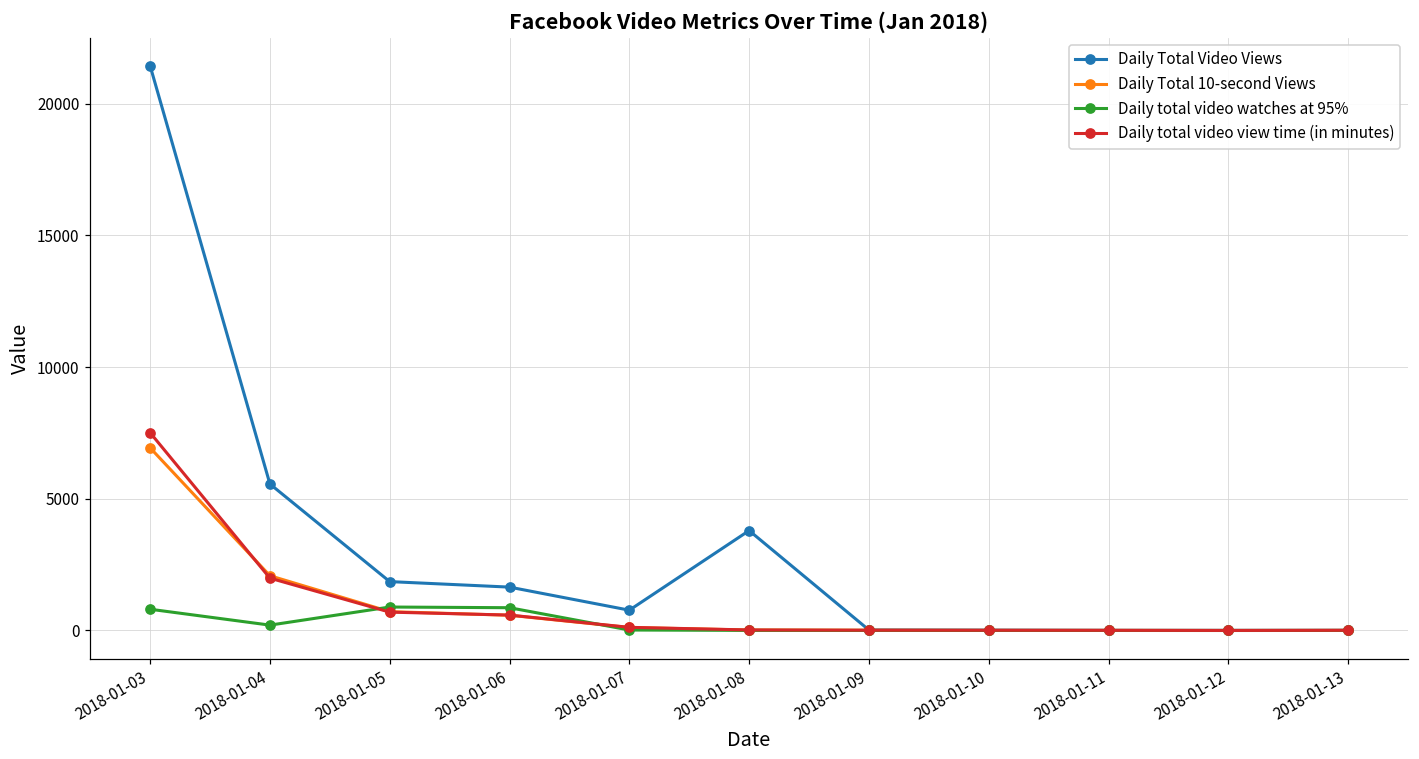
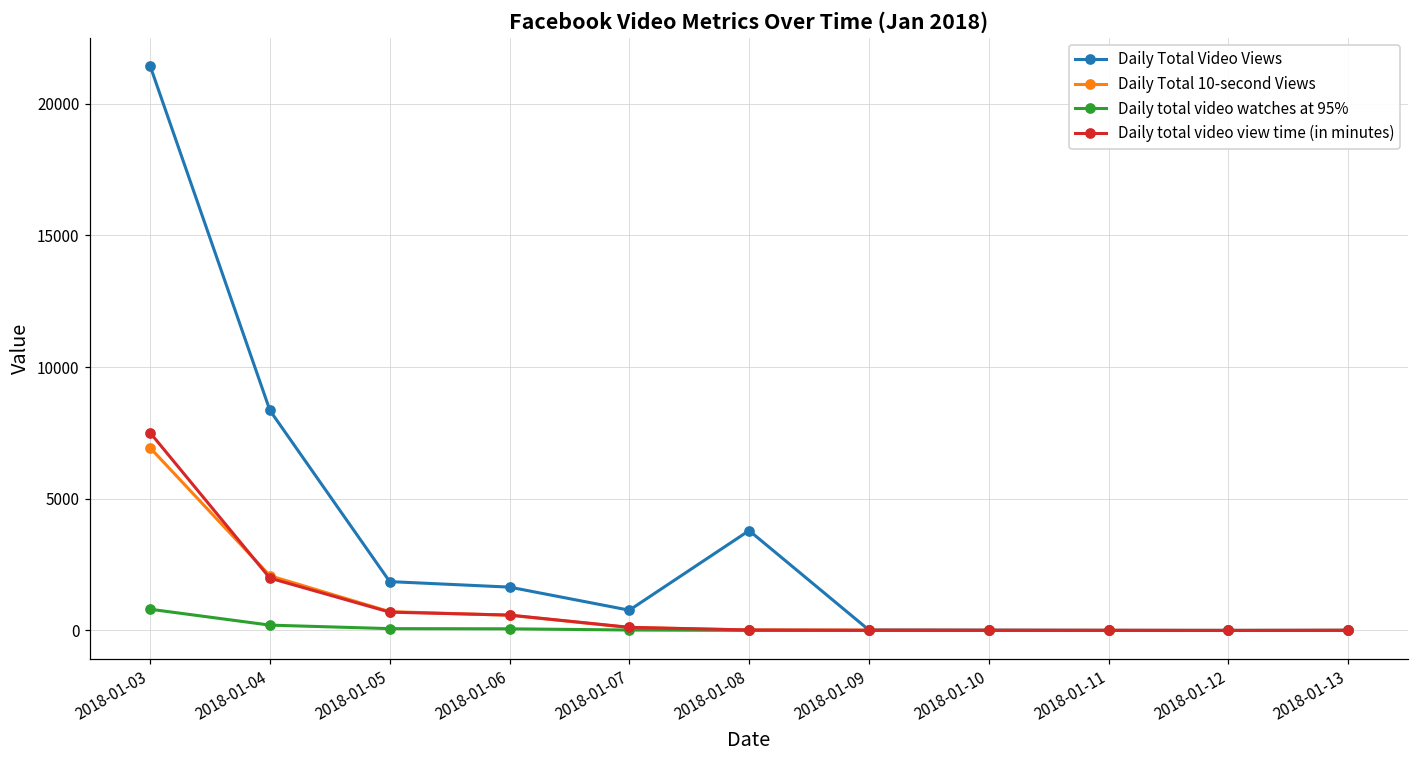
Daily Total Video Views, 2018-01-04: 5600 -> 8400
Daily total video watches at 95%, 2018-01-05: 900 -> 100
Daily total video watches at 95%, 2018-01-06: 900 -> 100
